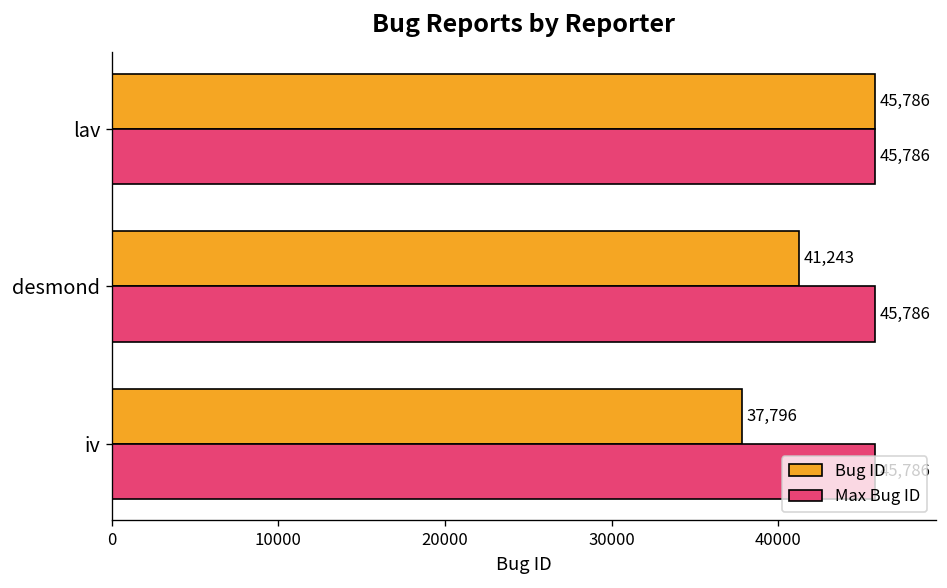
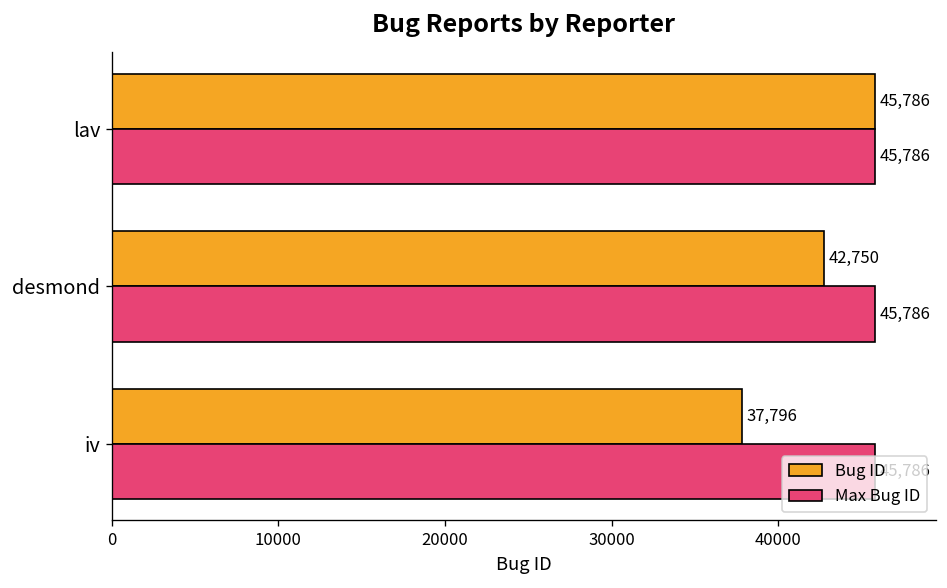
Bug ID, desmond: 41,243 -> 42,750
